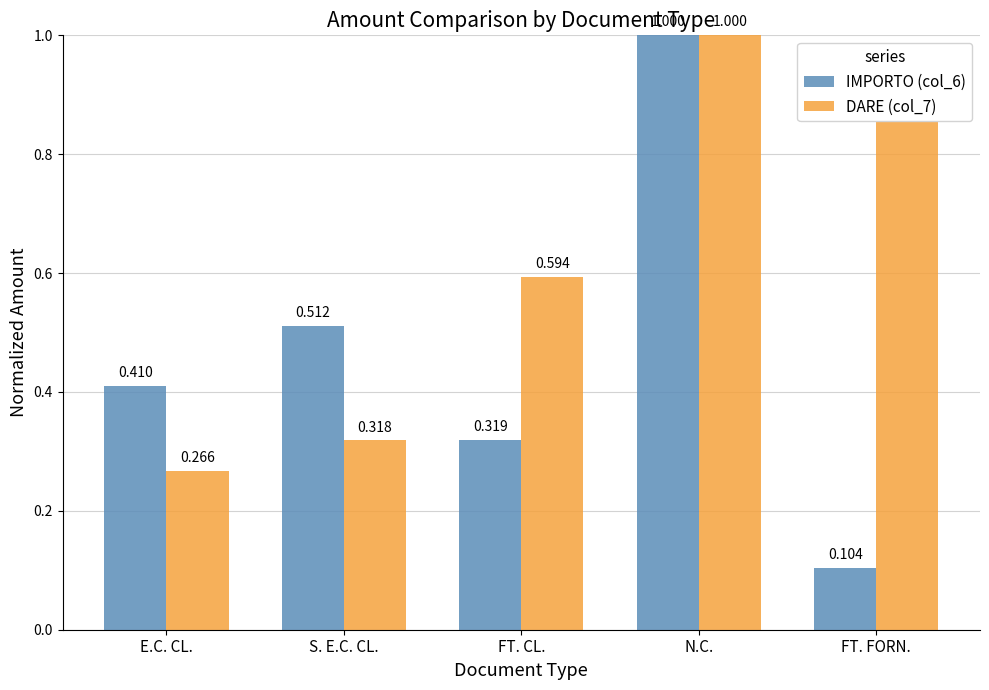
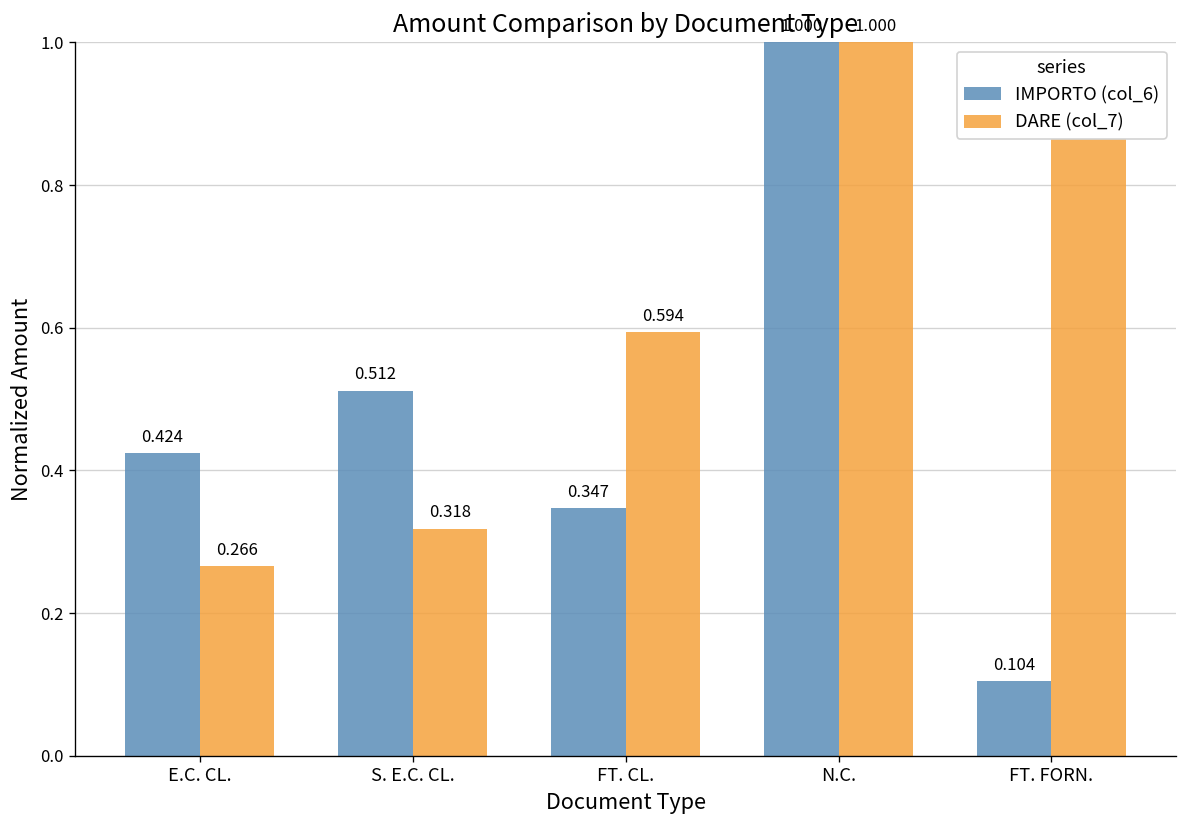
IMPORTO (col_6), E.C. CL.: 0.410 -> 0.424
IMPORTO (col_6), FT. CL.: 0.319 -> 0.347
